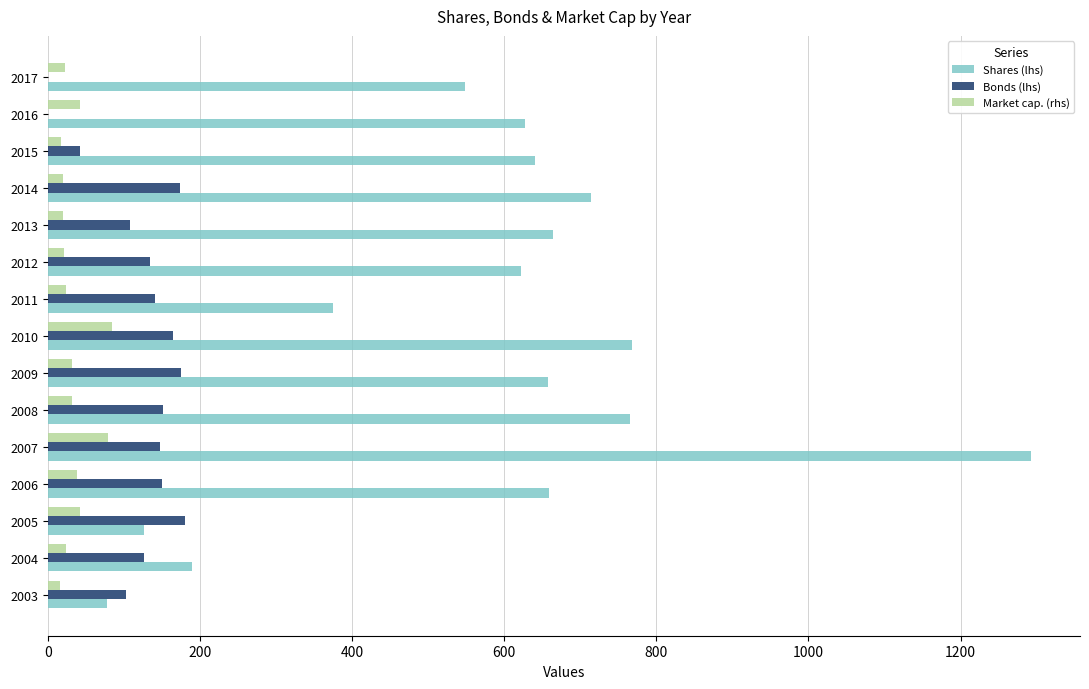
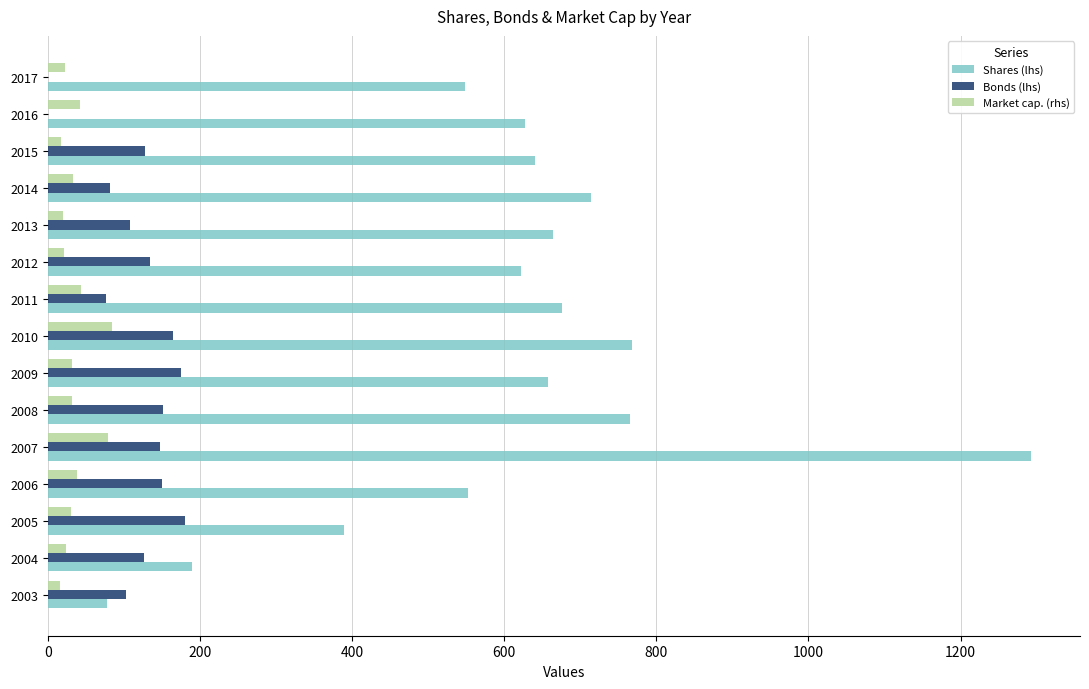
Bonds (lhs), 2015: 40 -> 130
Market cap. (rhs), 2014: 20 -> 30
Bonds (lhs), 2014: 170 -> 80
Market cap. (rhs), 2011: 20 -> 40
Bonds (lhs), 2011: 140 -> 80
Shares (lhs), 2011: 370 -> 680
Shares (lhs), 2006: 660 -> 550
Market cap. (rhs), 2005: 40 -> 30
Shares (lhs), 2005: 130 -> 390
